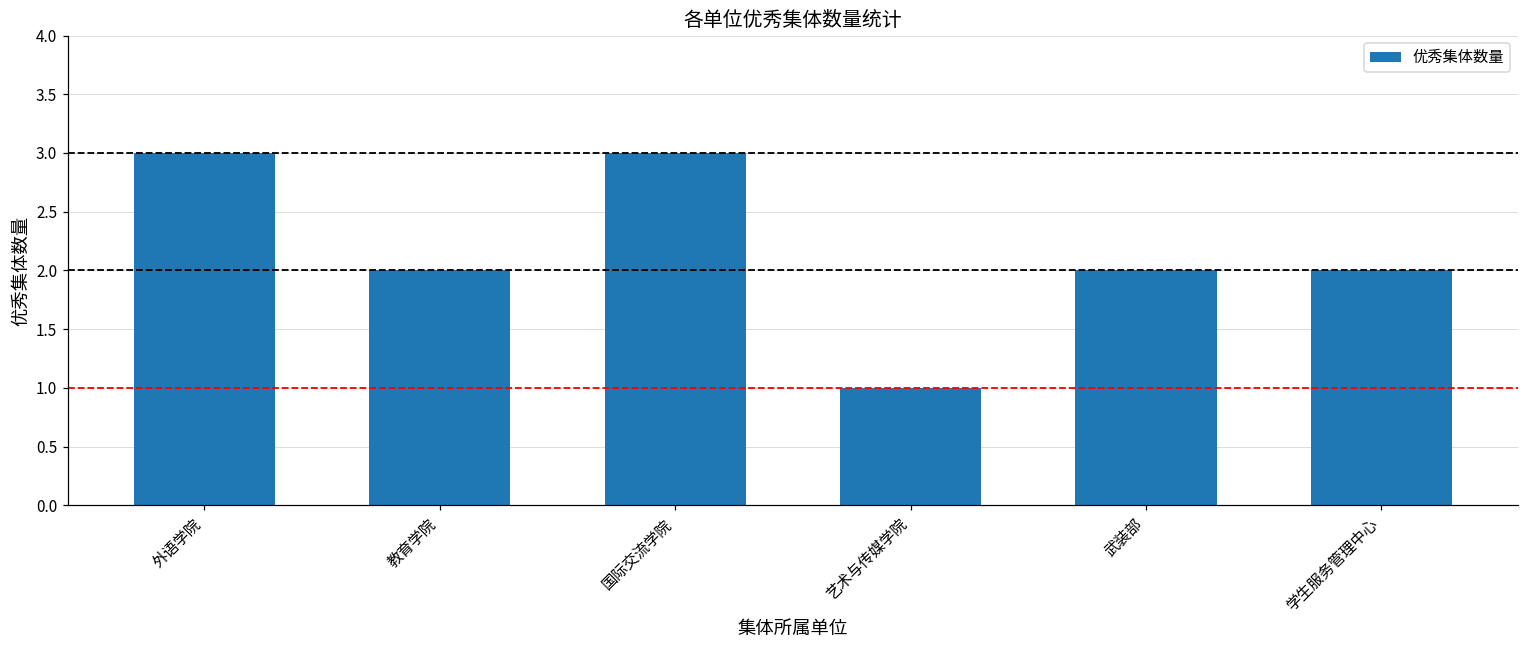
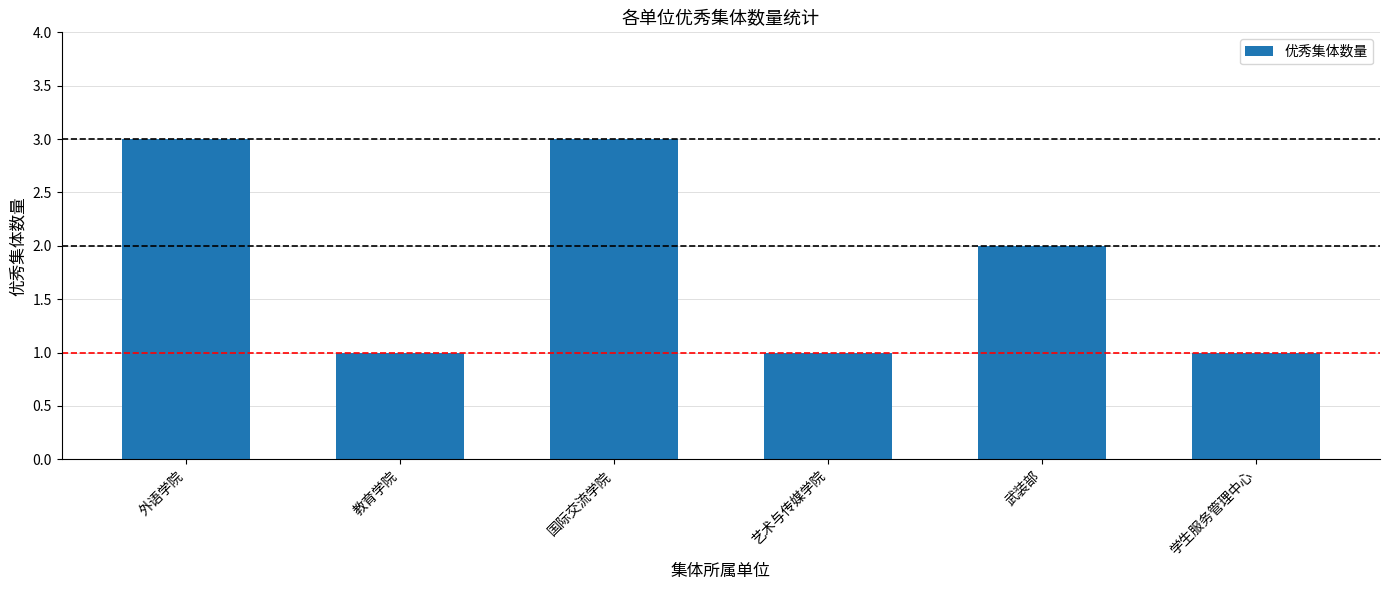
教育学院: 2 -> 1
学生服务管理中心: 2 -> 1
